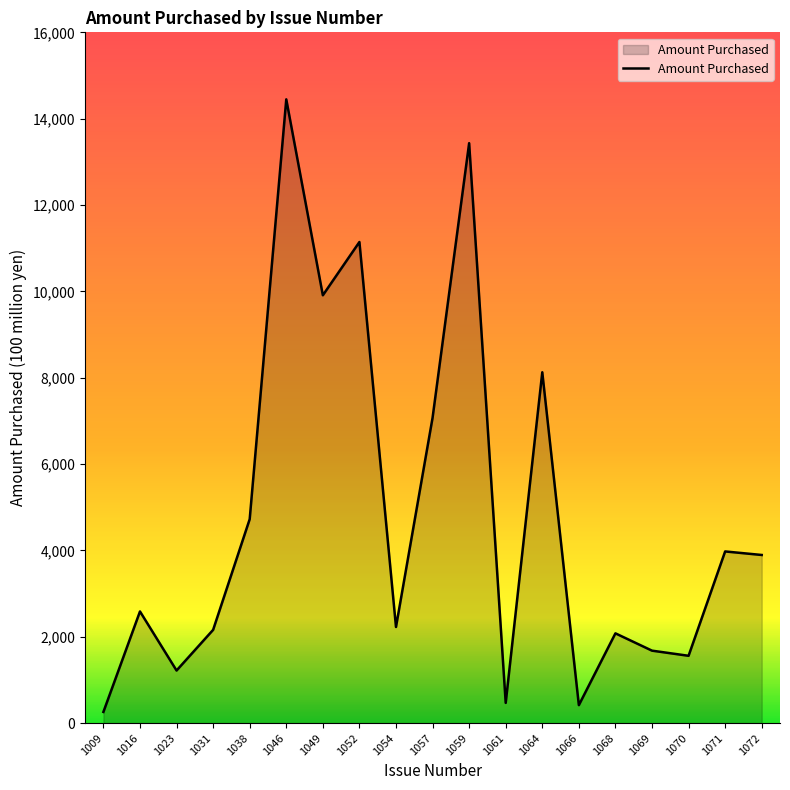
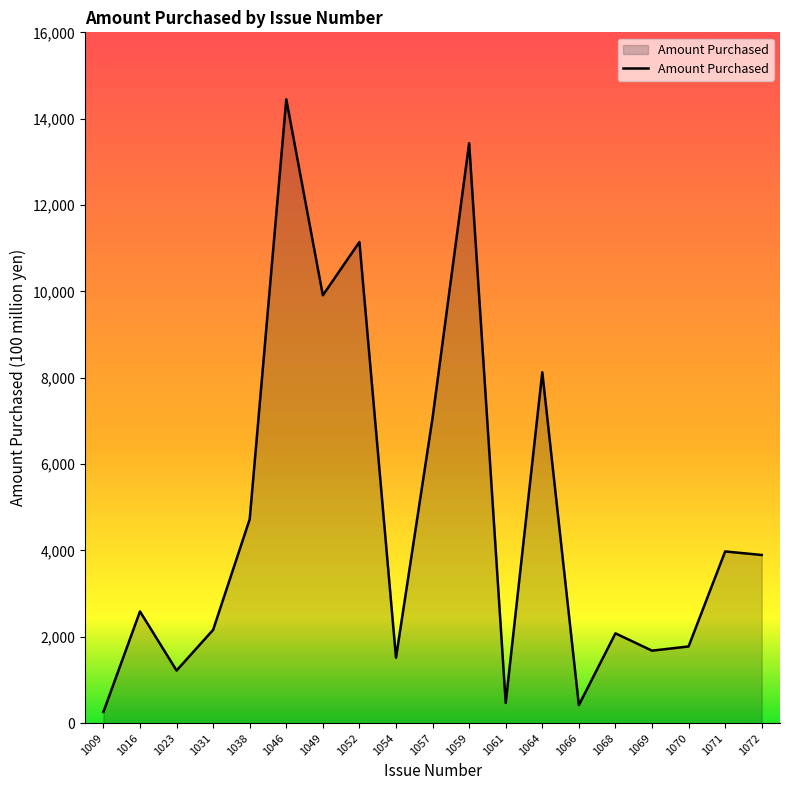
1054: 2,200 -> 1,500
1070: 1,600 -> 1,800
